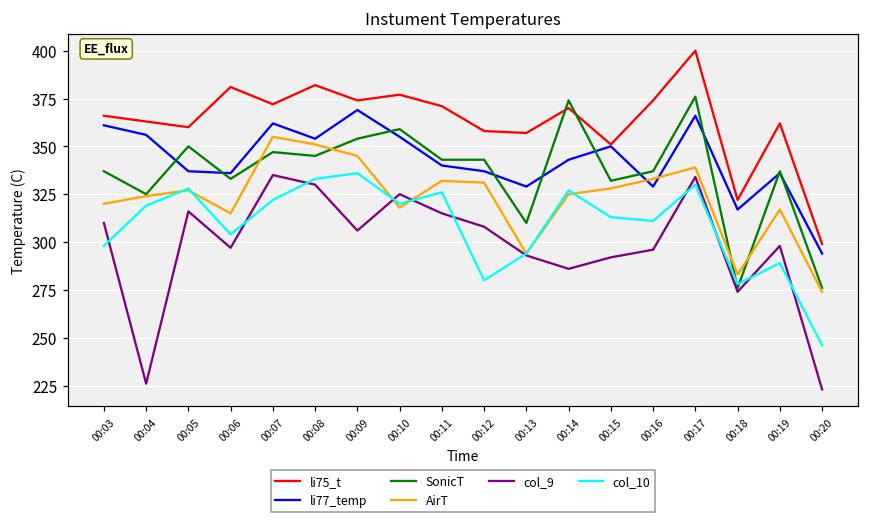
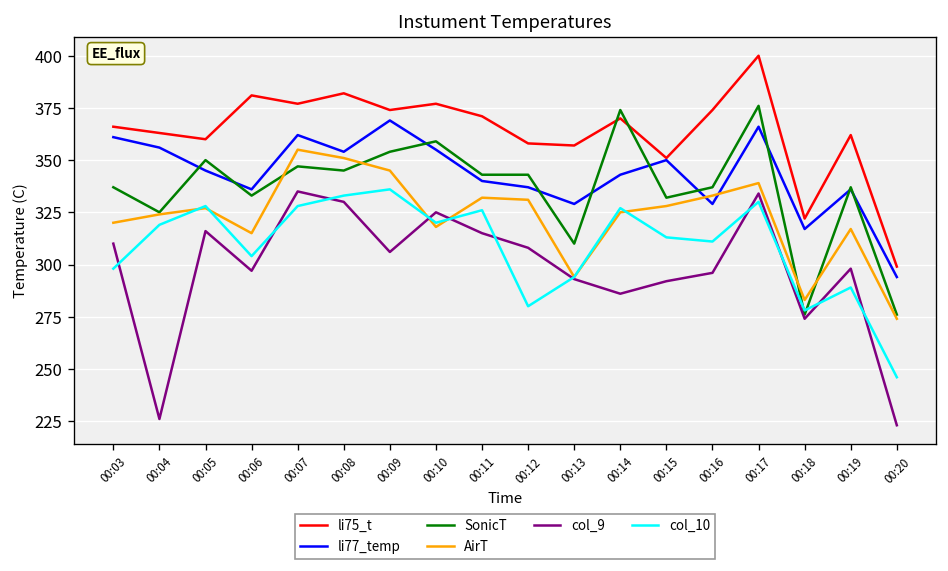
li77_temp, 00:05: 337 -> 345
li75_t, 00:07: 372 -> 377
col_10, 00:07: 322 -> 328
